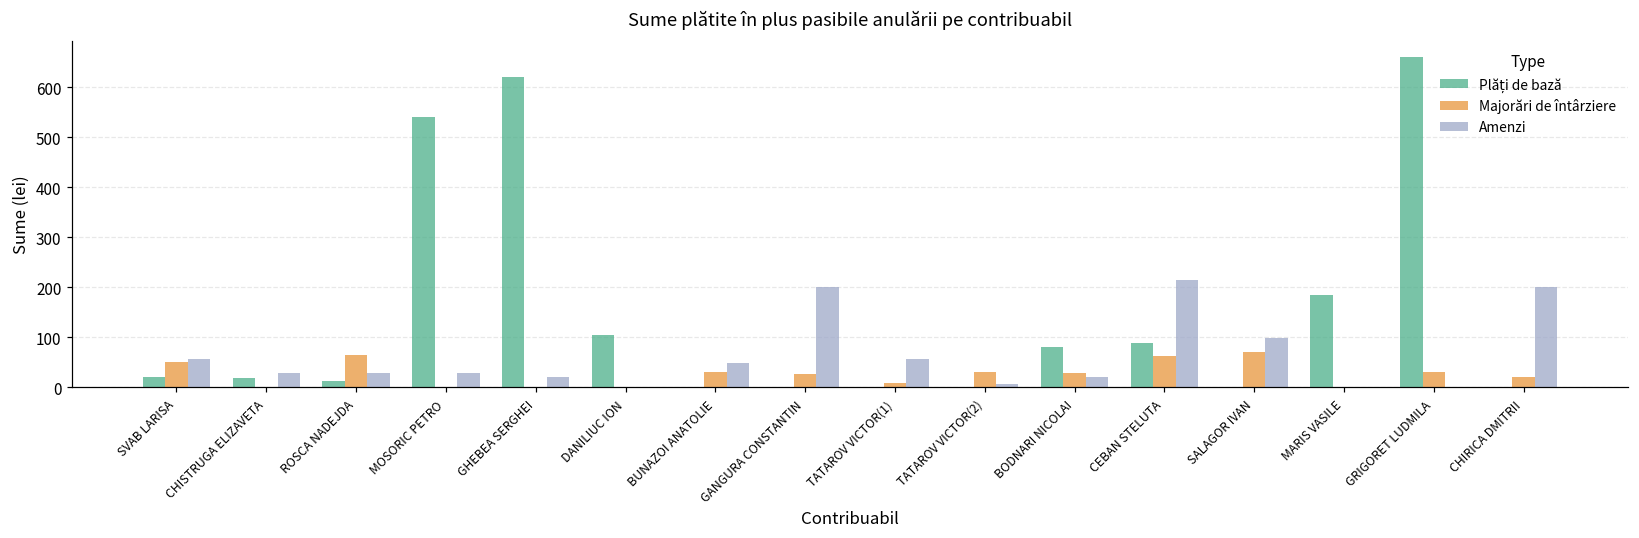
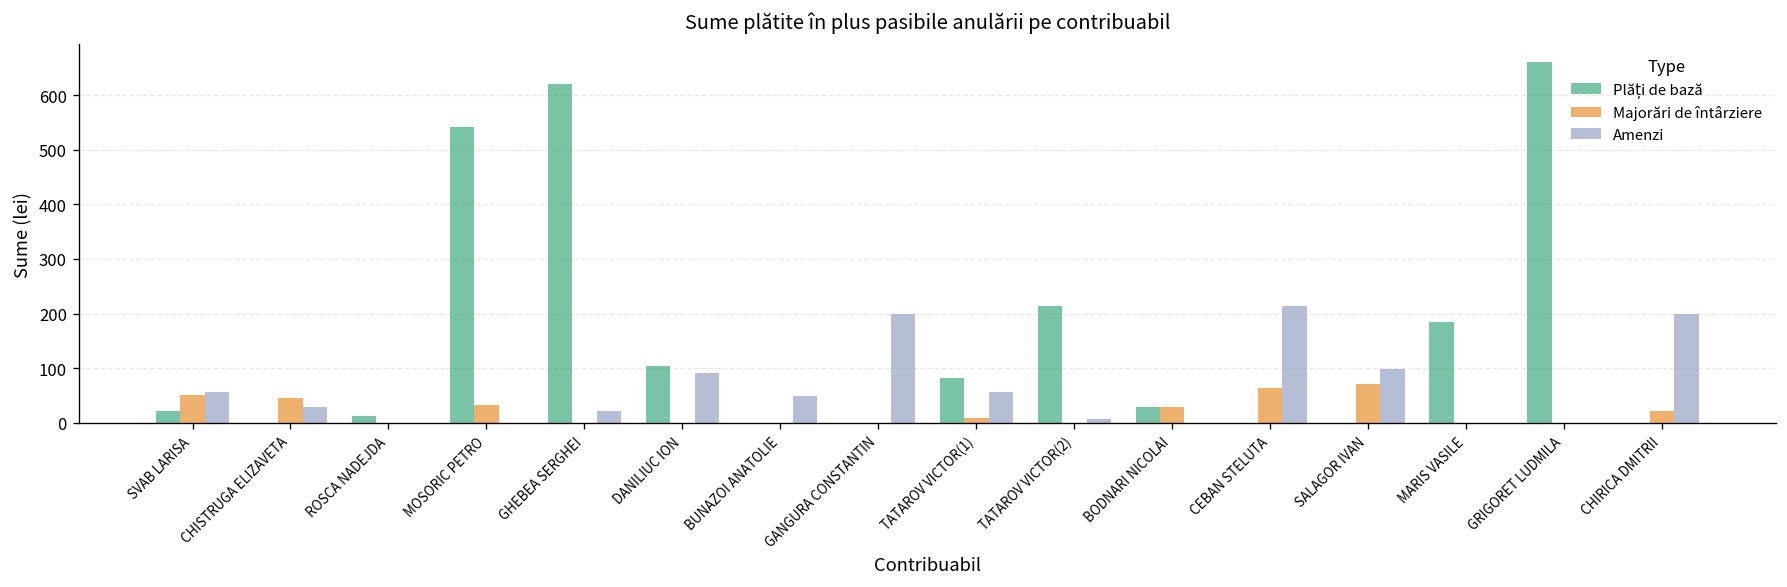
Plăți de bază, CHISTRUGA ELIZAVETA: 20 -> 0
Majorări de întârziere, CHISTRUGA ELIZAVETA: 0 -> 50
Majorări de întârziere, ROSCA NADEJDA: 70 -> 0
Amenzi, ROSCA NADEJDA: 30 -> 0
Majorări de întârziere, MOSORIC PETRO: 0 -> 30
Amenzi, MOSORIC PETRO: 30 -> 0
Amenzi, DANILIUC ION: 0 -> 90
Majorări de întârziere, BUNAZOI ANATOLIE: 30 -> 0
Majorări de întârziere, GANGURA CONSTANTIN: 30 -> 0
Plăți de bază, TATAROV VICTOR(1): 0 -> 80
Plăți de bază, TATAROV VICTOR(2): 0 -> 210
Majorări de întârziere, TATAROV VICTOR(2): 30 -> 0
Plăți de bază, BODNARI NICOLAI: 80 -> 30
Amenzi, BODNARI NICOLAI: 20 -> 0
Plăți de bază, CEBAN STELUTA: 90 -> 0
Majorări de întârziere, GRIGORET LUDMILA: 30 -> 0
